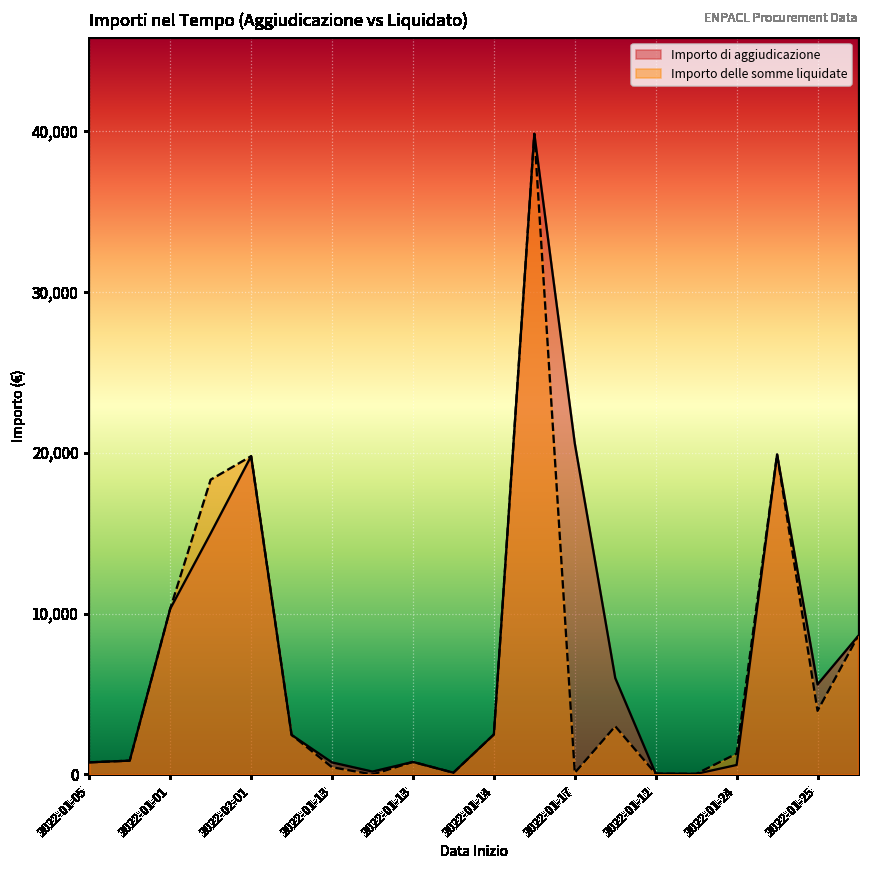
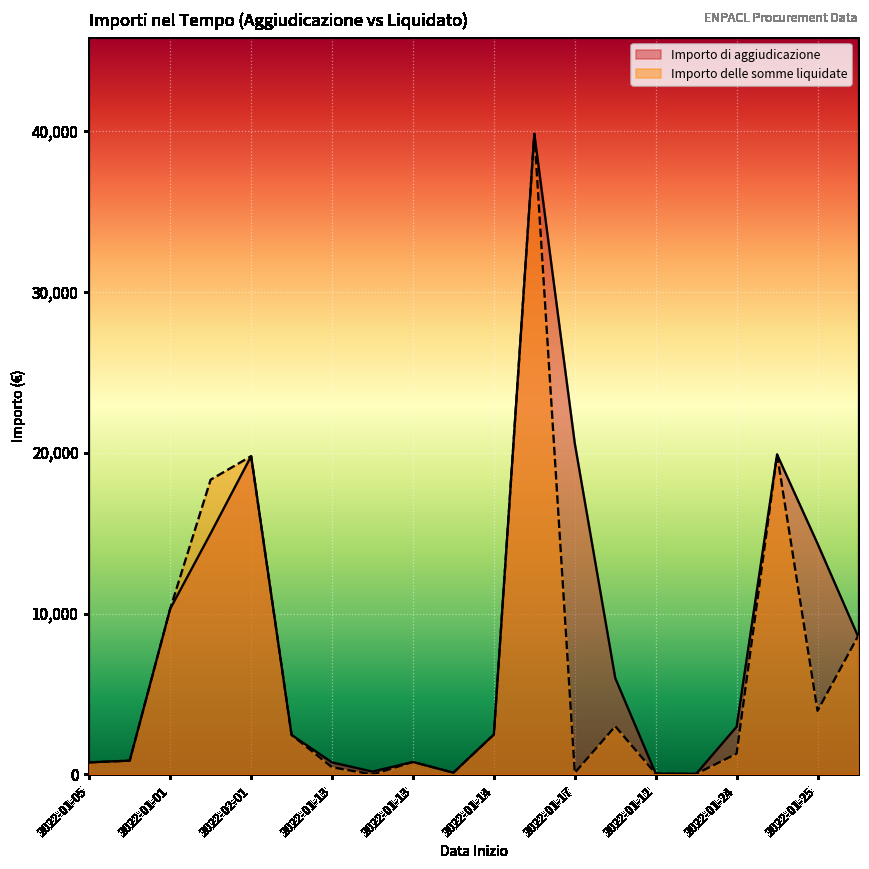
Importo di aggiudicazione, 2022-01-24: 600 -> 3,000
Importo di aggiudicazione, 2022-01-25: 5,600 -> 14,400
